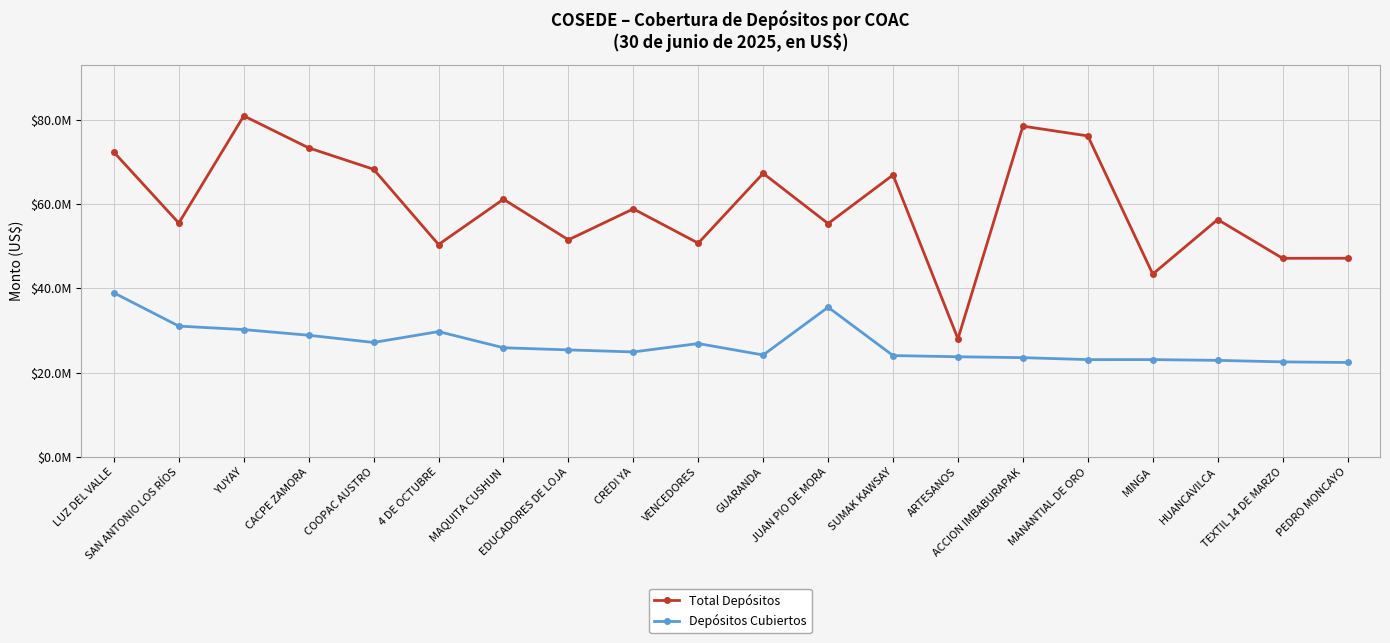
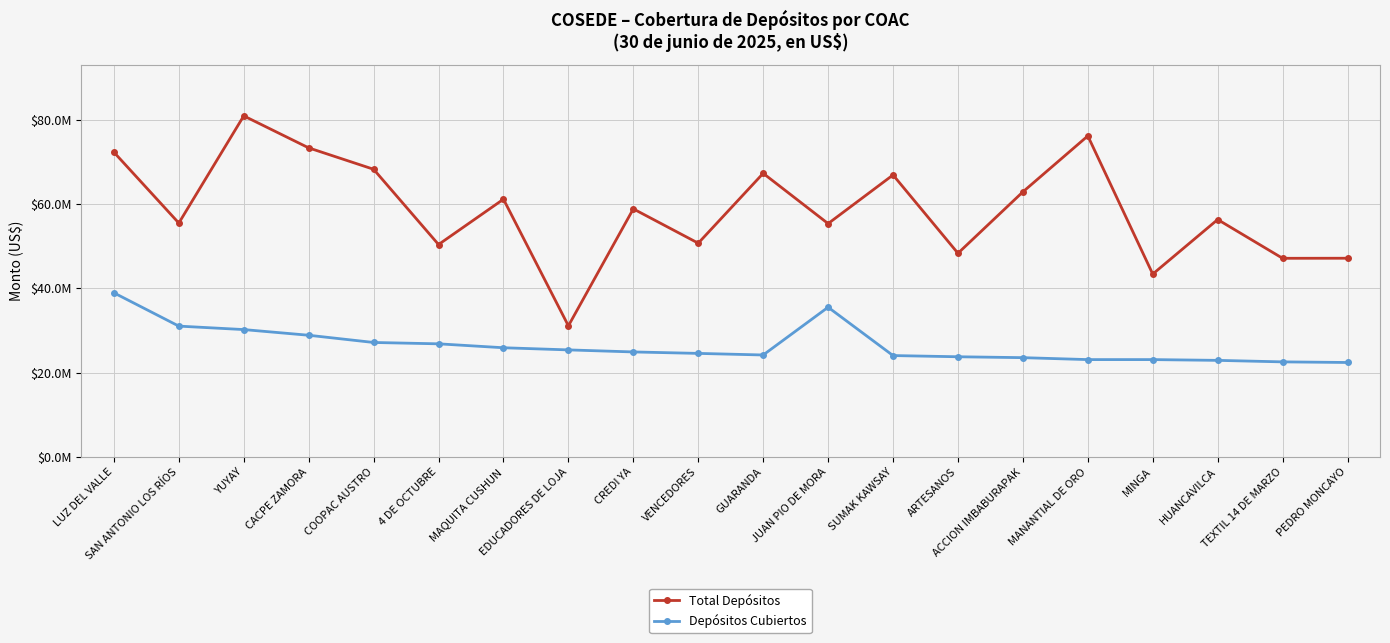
Depósitos Cubiertos, 4 DE OCTUBRE: $30000000 -> $27000000
Total Depósitos, EDUCADORES DE LOJA: $51000000 -> $31000000
Depósitos Cubiertos, VENCEDORES: $27000000 -> $25000000
Total Depósitos, ARTESANOS: $28000000 -> $48000000
Total Depósitos, ACCION IMBABURAPAK: $78000000 -> $63000000
